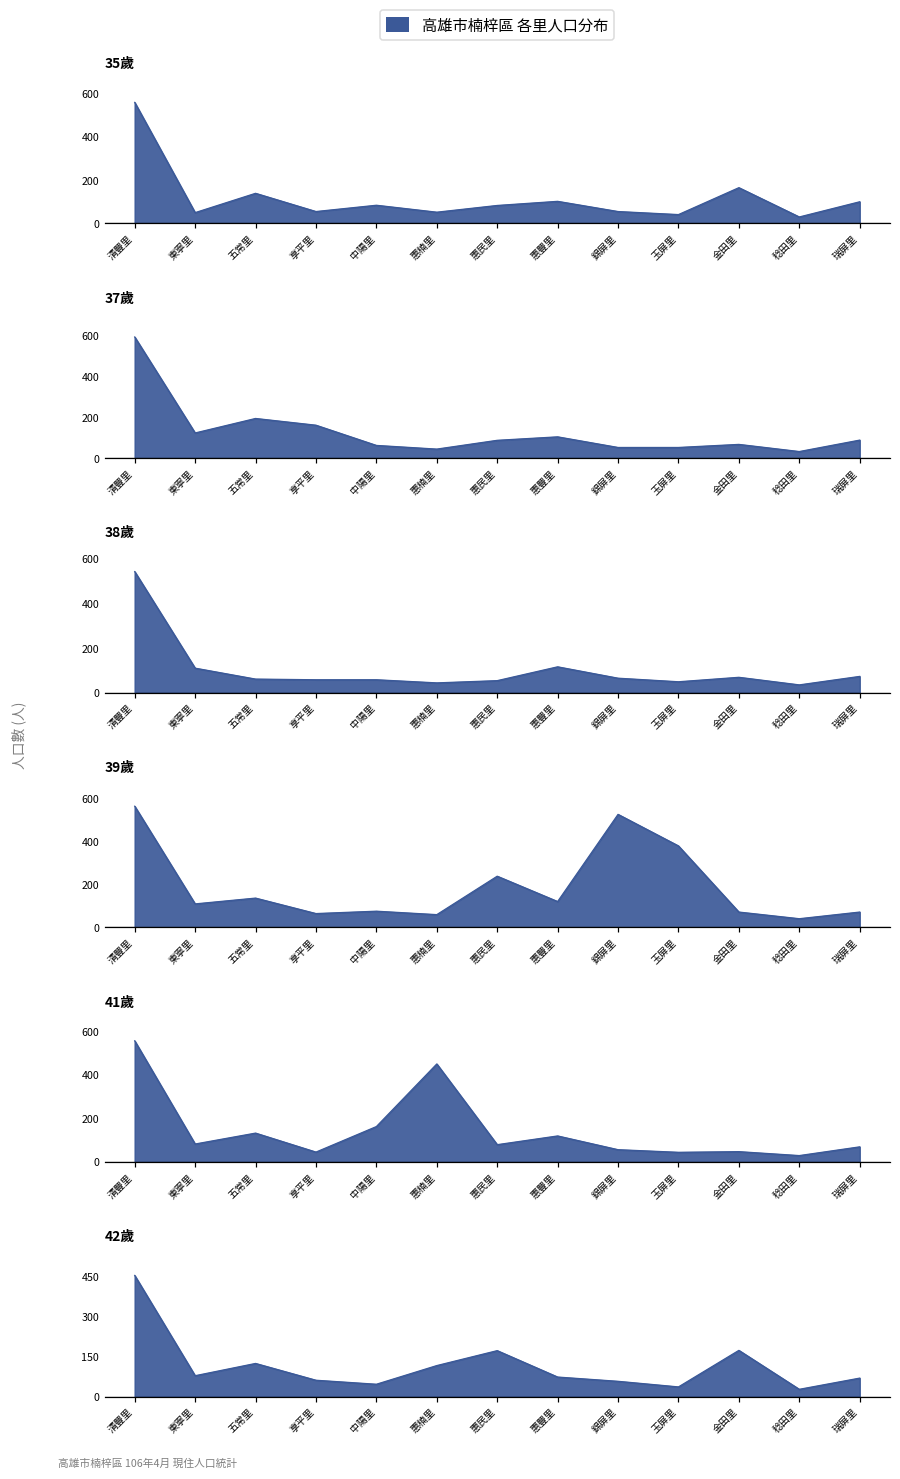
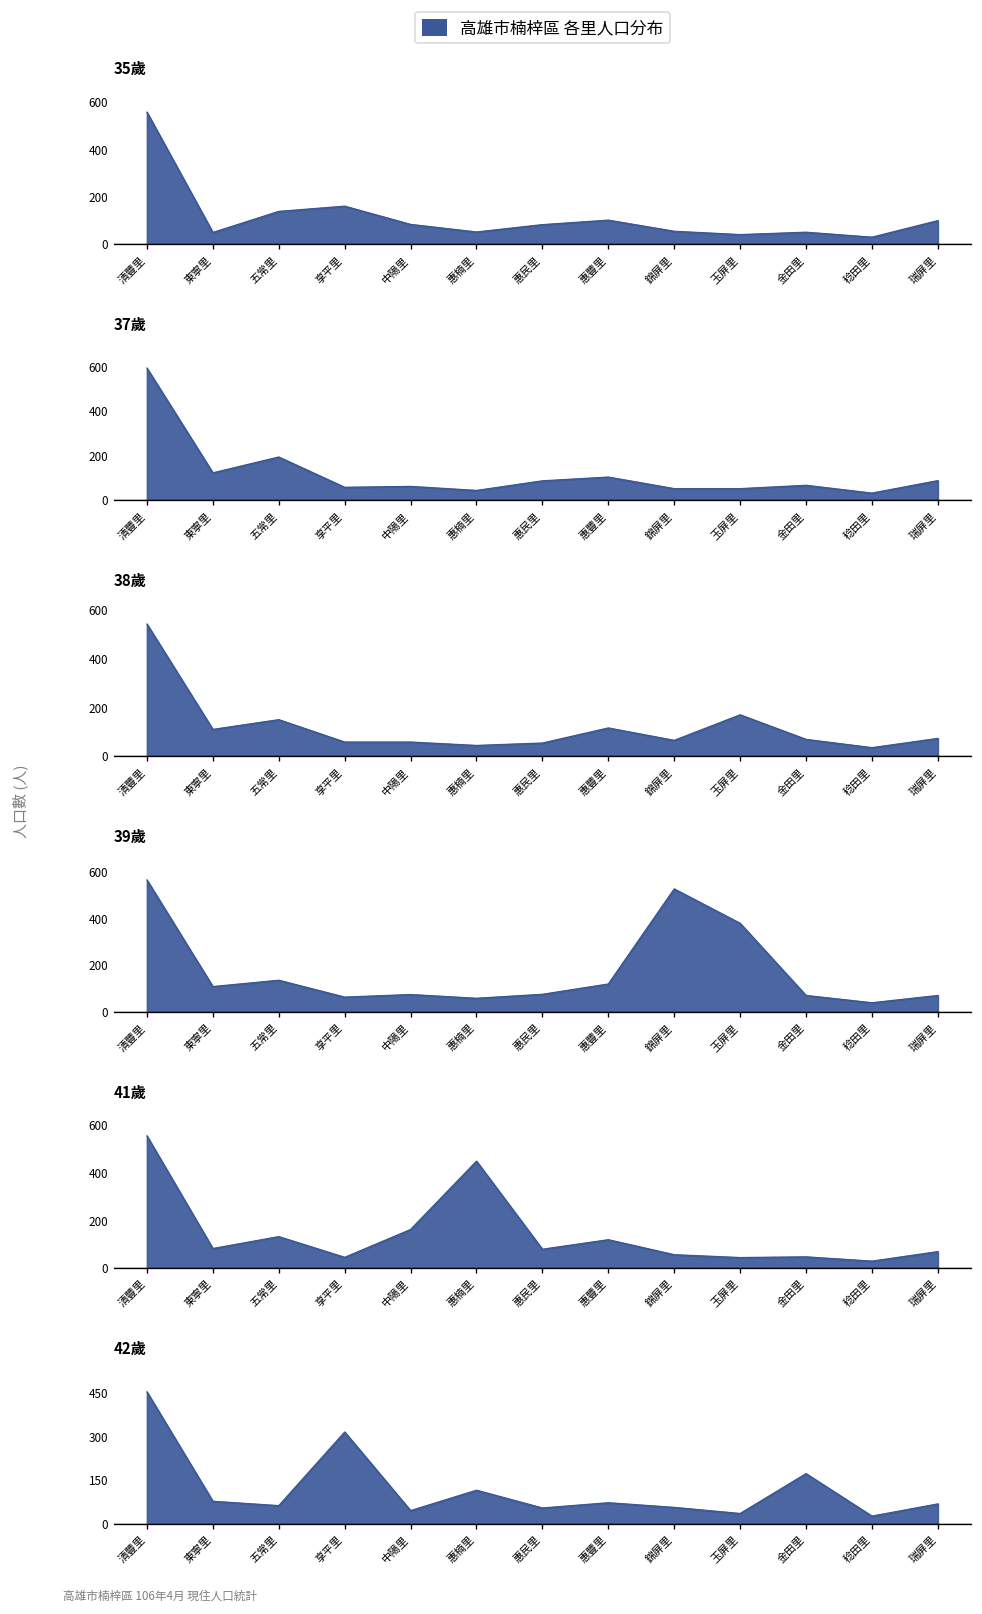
35歲, 享平里: 60 -> 160
35歲, 金田里: 170 -> 50
37歲, 享平里: 160 -> 60
38歲, 五常里: 60 -> 150
38歲, 玉屏里: 50 -> 170
39歲, 惠民里: 240 -> 80
42歲, 五常里: 120 -> 60
42歲, 享平里: 60 -> 320
42歲, 惠民里: 170 -> 60
